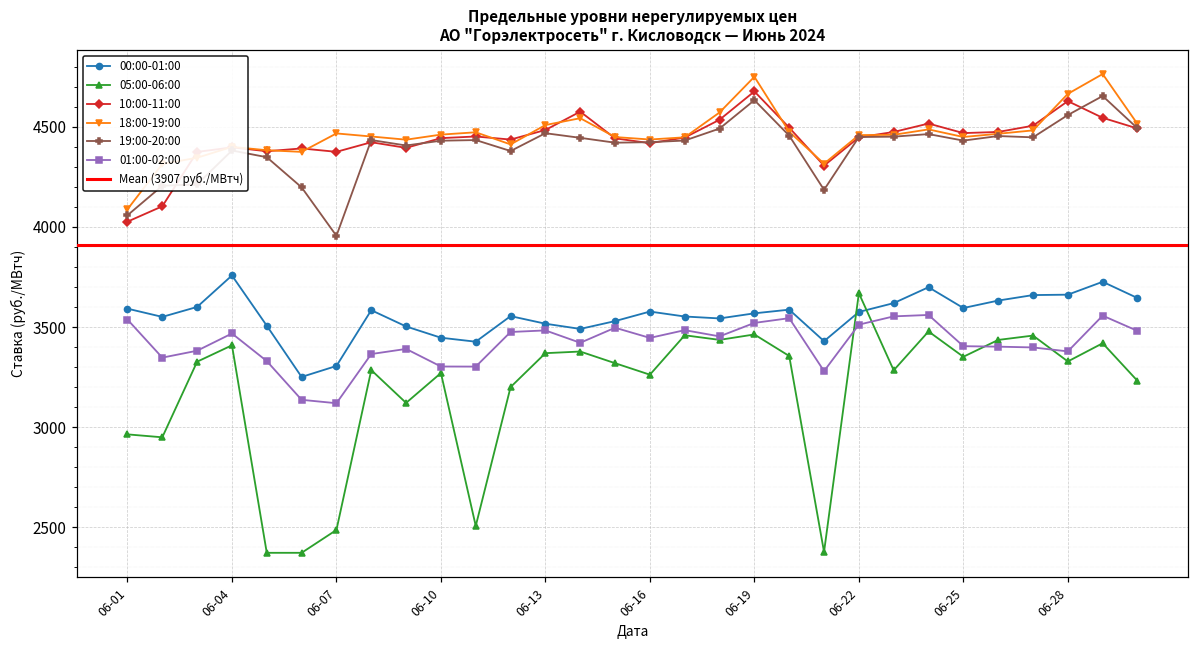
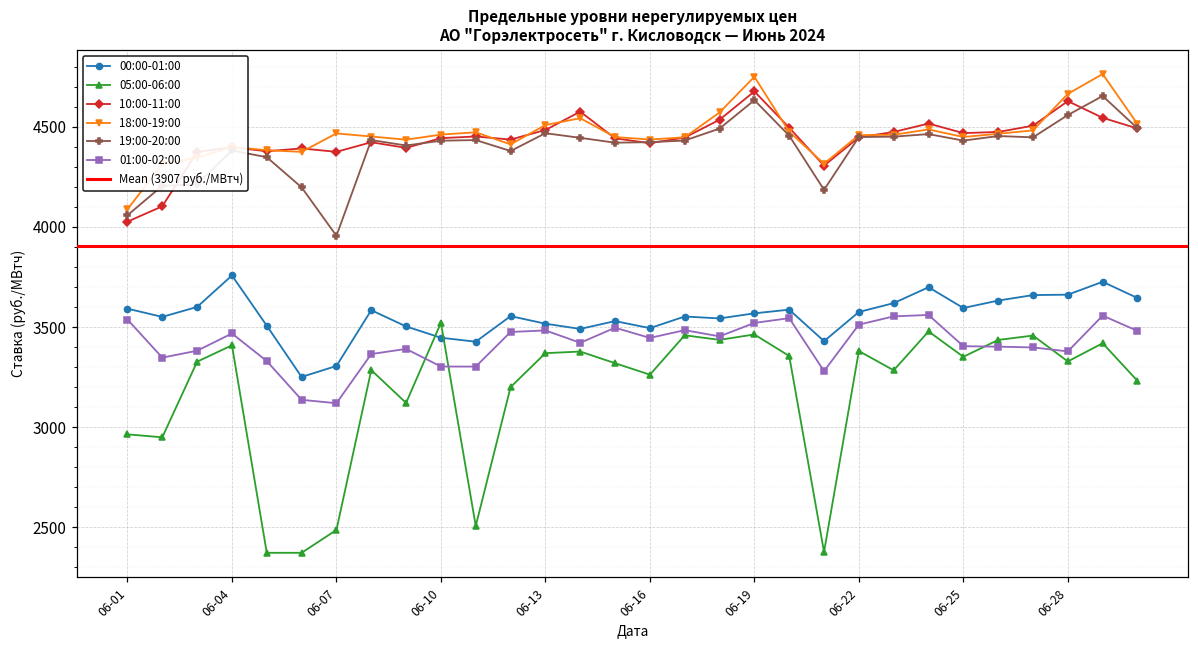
05:00-06:00, 06-10: 3270 -> 3520
00:00-01:00, 06-16: 3580 -> 3490
05:00-06:00, 06-22: 3670 -> 3380
